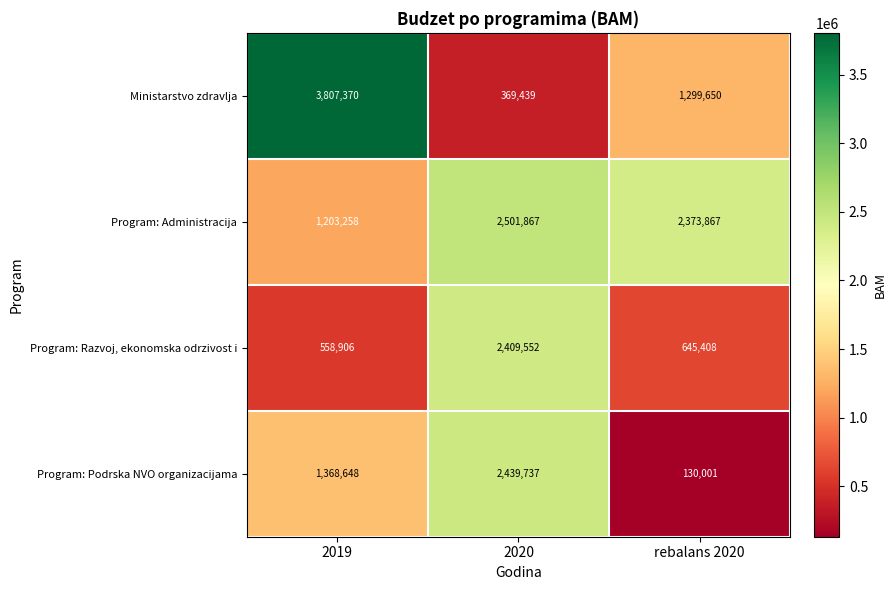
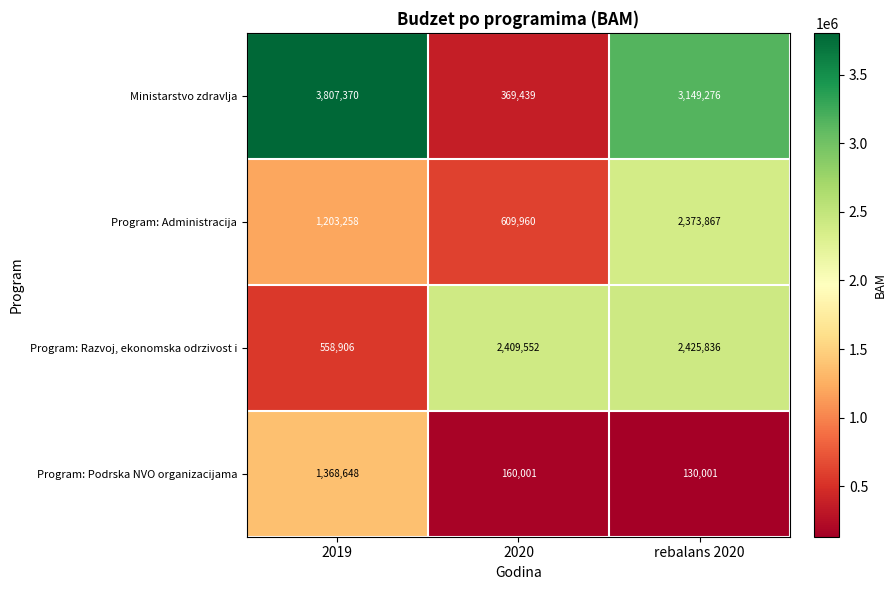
Ministarstvo zdravlja, rebalans 2020: 1,299,650 -> 3,149,276
Program: Administracija, 2020: 2,501,867 -> 609,960
Program: Razvoj, ekonomska odrzivost i, rebalans 2020: 645,408 -> 2,425,836
Program: Podrska NVO organizacijama, 2020: 2,439,737 -> 160,001
